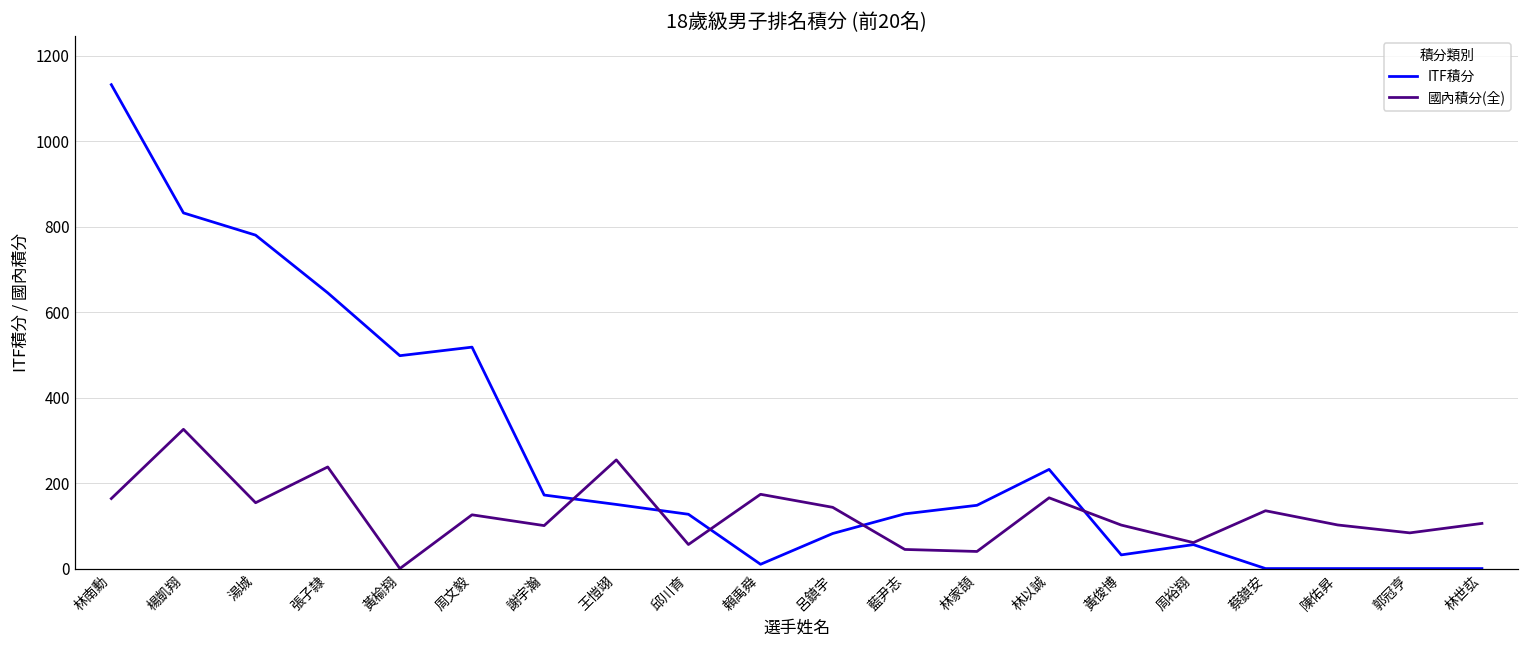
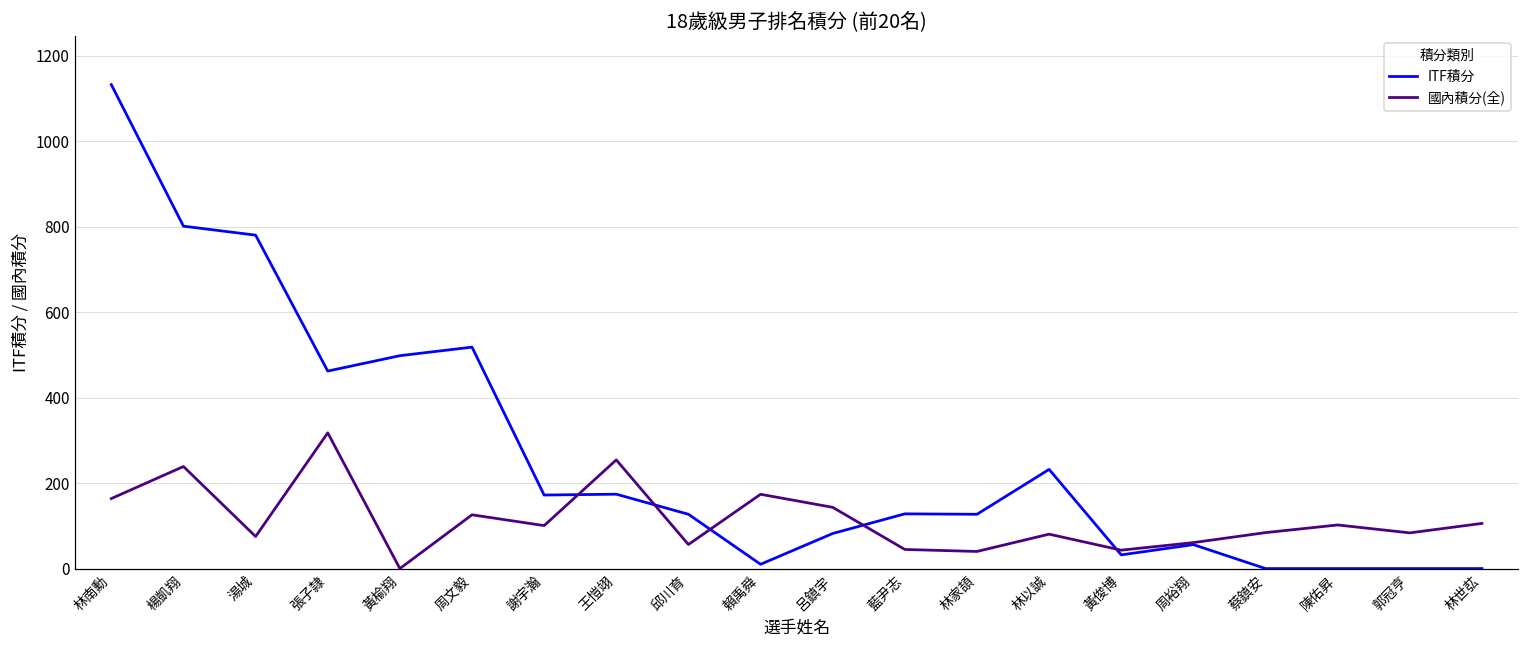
ITF積分, 楊凱翔: 830 -> 800
國內積分(全), 楊凱翔: 330 -> 240
國內積分(全), 湯城: 150 -> 80
ITF積分, 張子隸: 650 -> 460
國內積分(全), 張子隸: 240 -> 320
ITF積分, 王愷翊: 150 -> 170
ITF積分, 林家頡: 150 -> 130
國內積分(全), 林以誠: 170 -> 80
國內積分(全), 黃俊博: 100 -> 40
國內積分(全), 蔡鎮安: 140 -> 80
